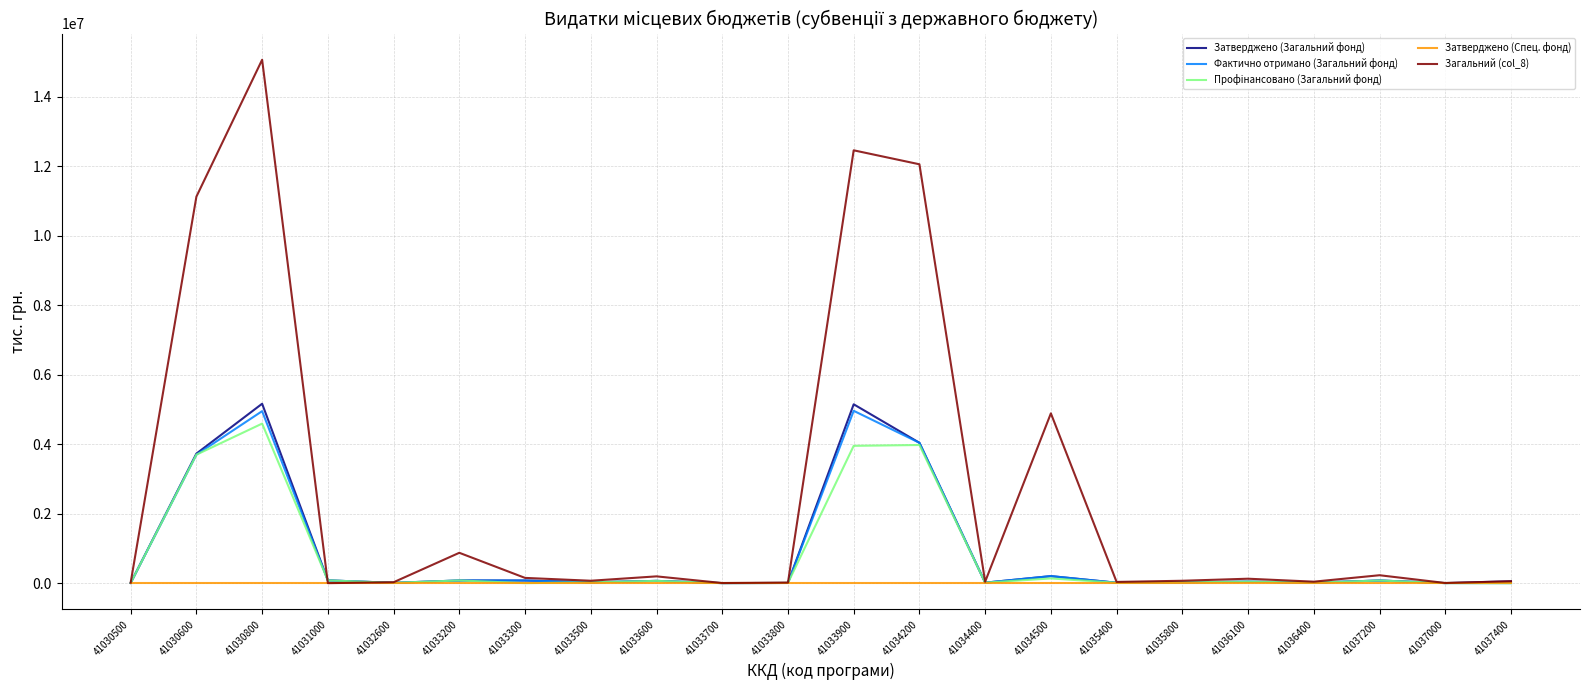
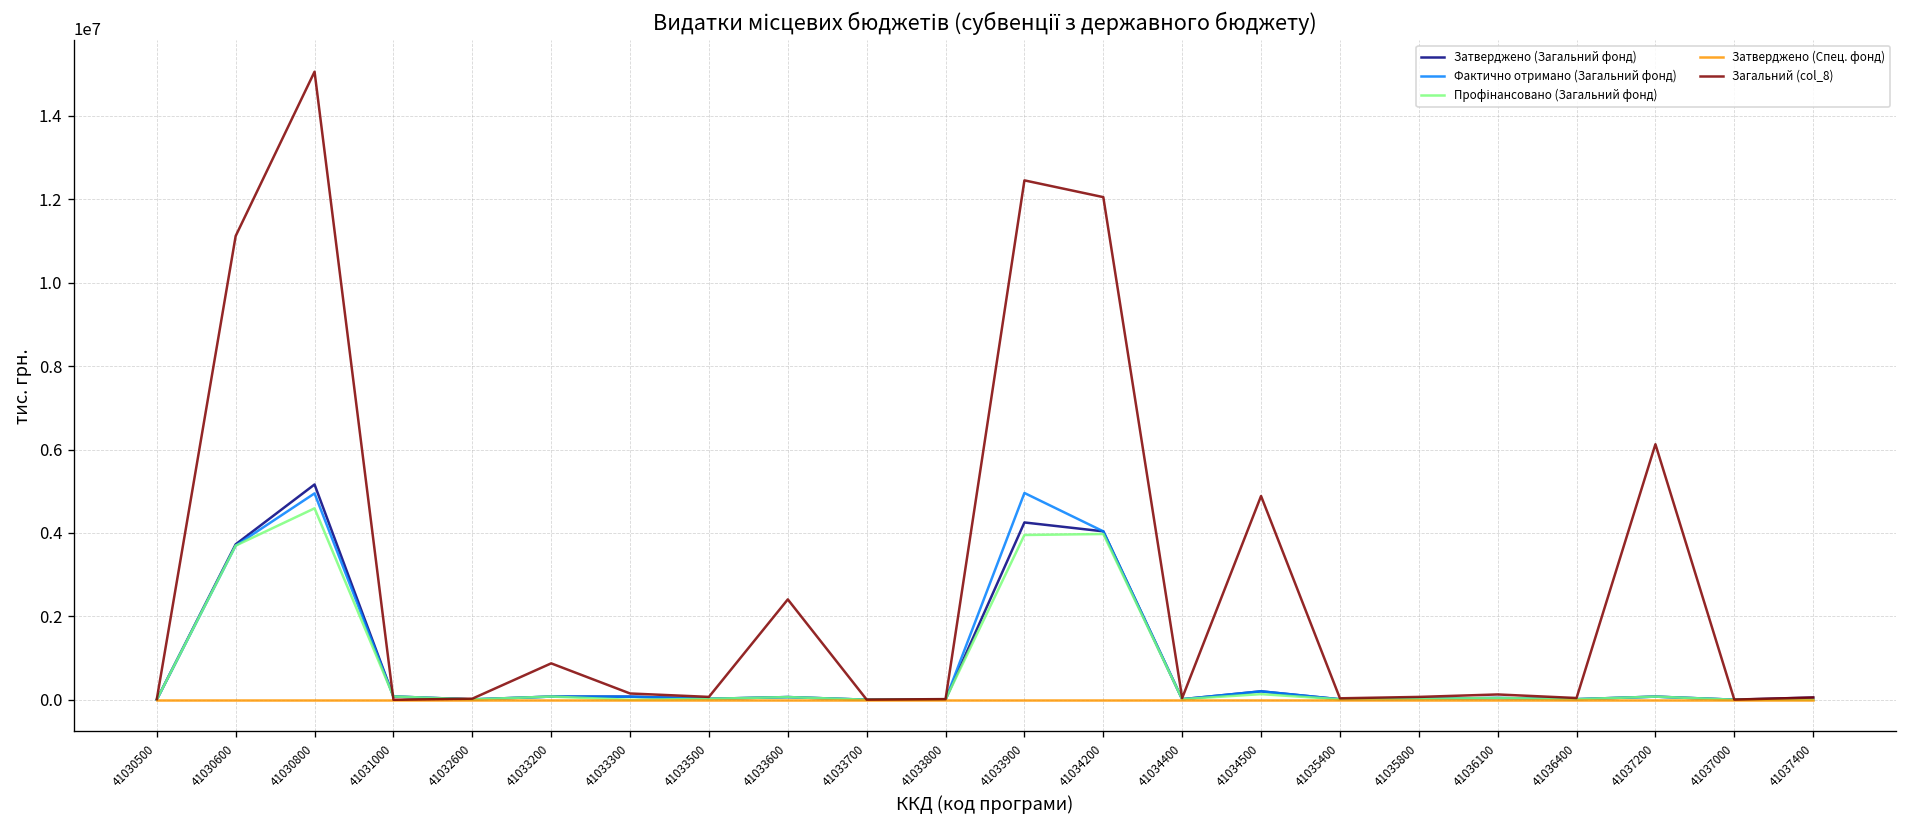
Загальний (col_8), 41033600: 200000 -> 2400000
Затверджено (Загальний фонд), 41033900: 5100000 -> 4300000
Загальний (col_8), 41037200: 200000 -> 6100000
